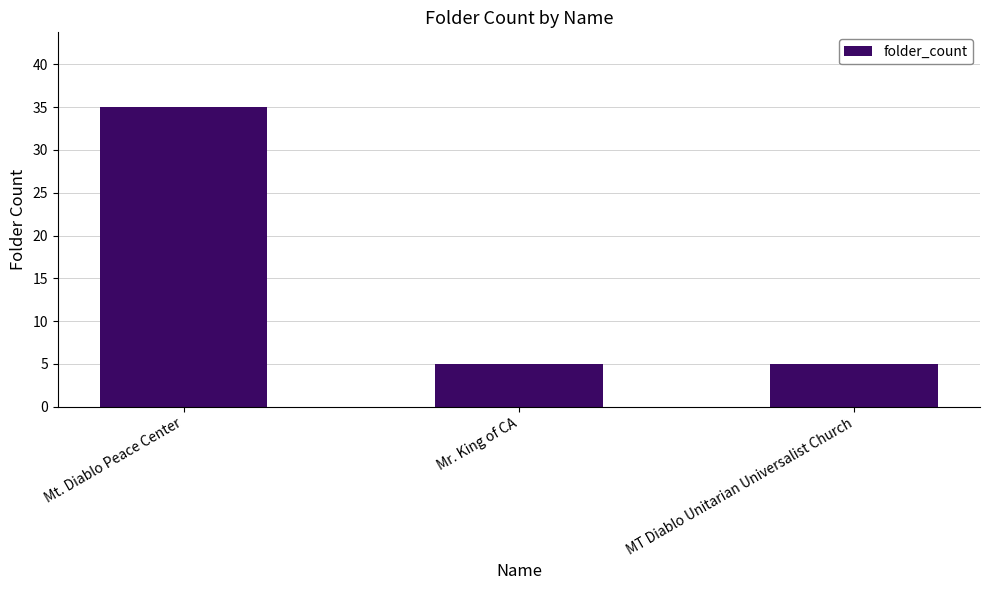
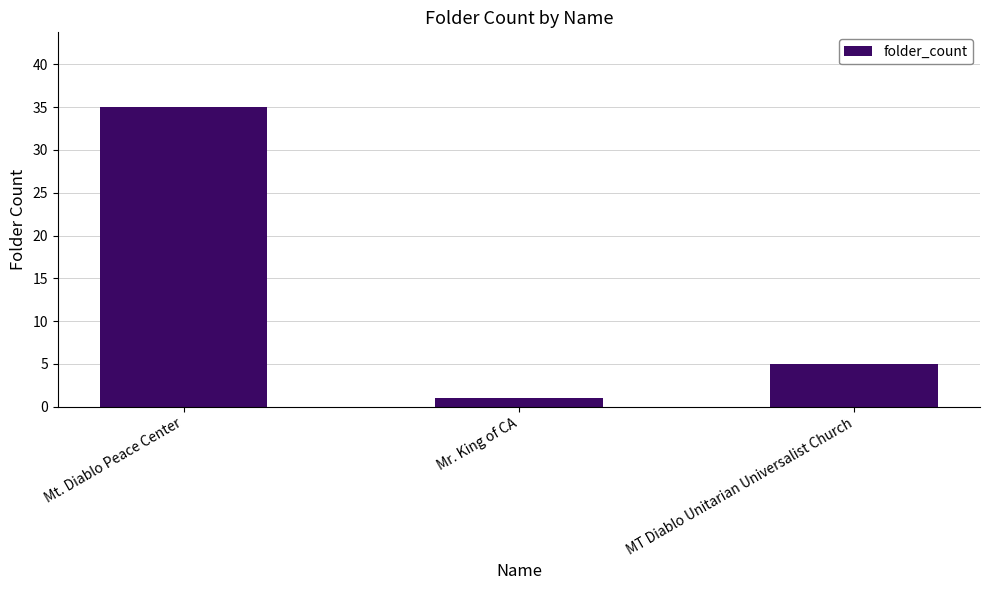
Mr. King of CA: 5 -> 1
